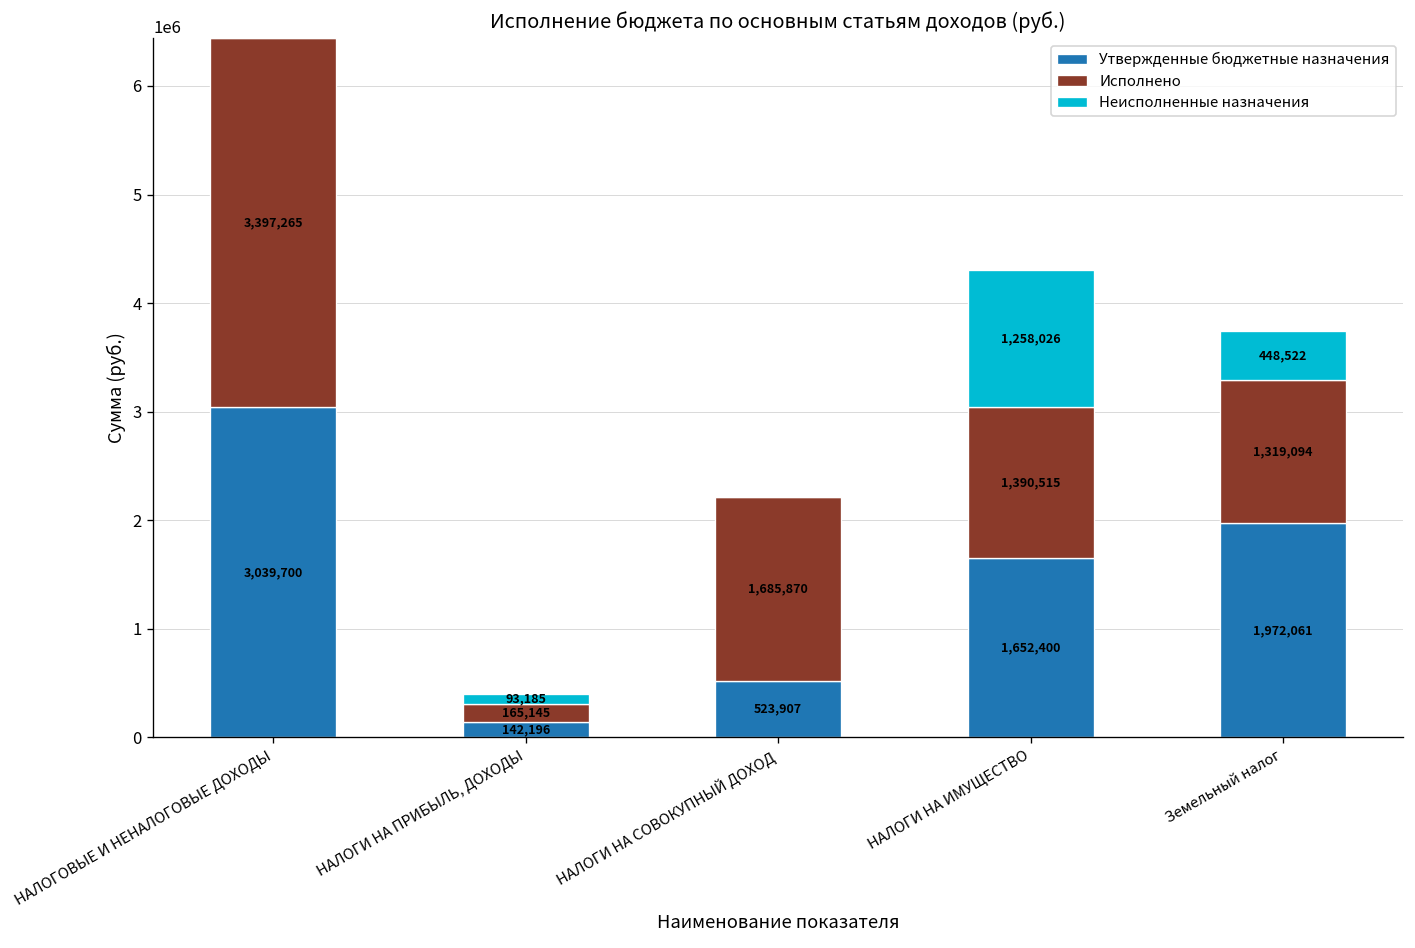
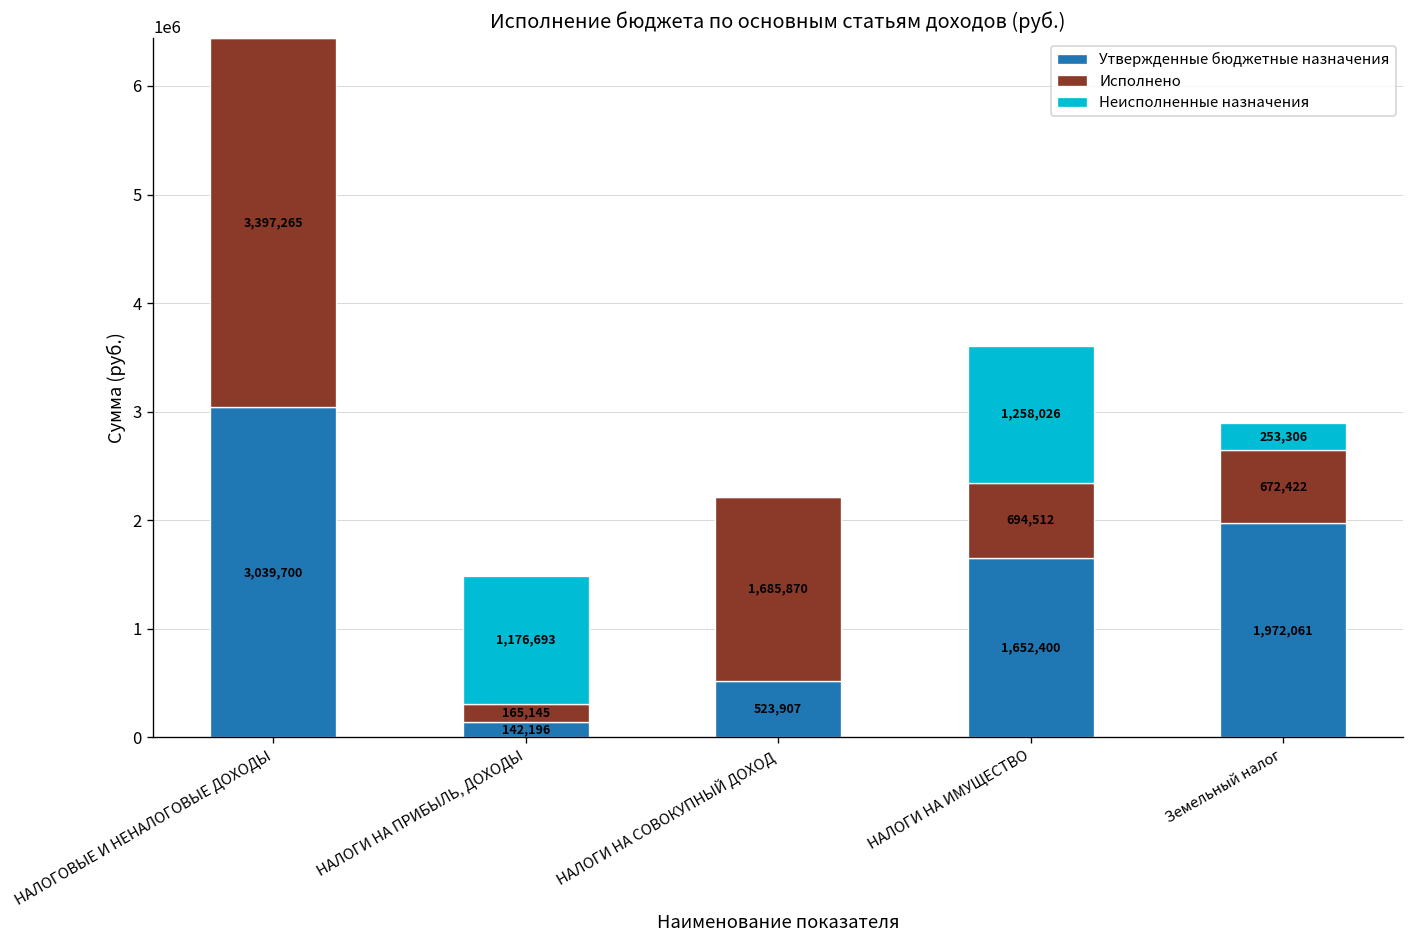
Неисполненные назначения, НАЛОГИ НА ПРИБЫЛЬ, ДОХОДЫ: 93,185 -> 1,176,693
Исполнено, НАЛОГИ НА ИМУЩЕСТВО: 1,390,515 -> 694,512
Исполнено, Земельный налог: 1,319,094 -> 672,422
Неисполненные назначения, Земельный налог: 448,522 -> 253,306
